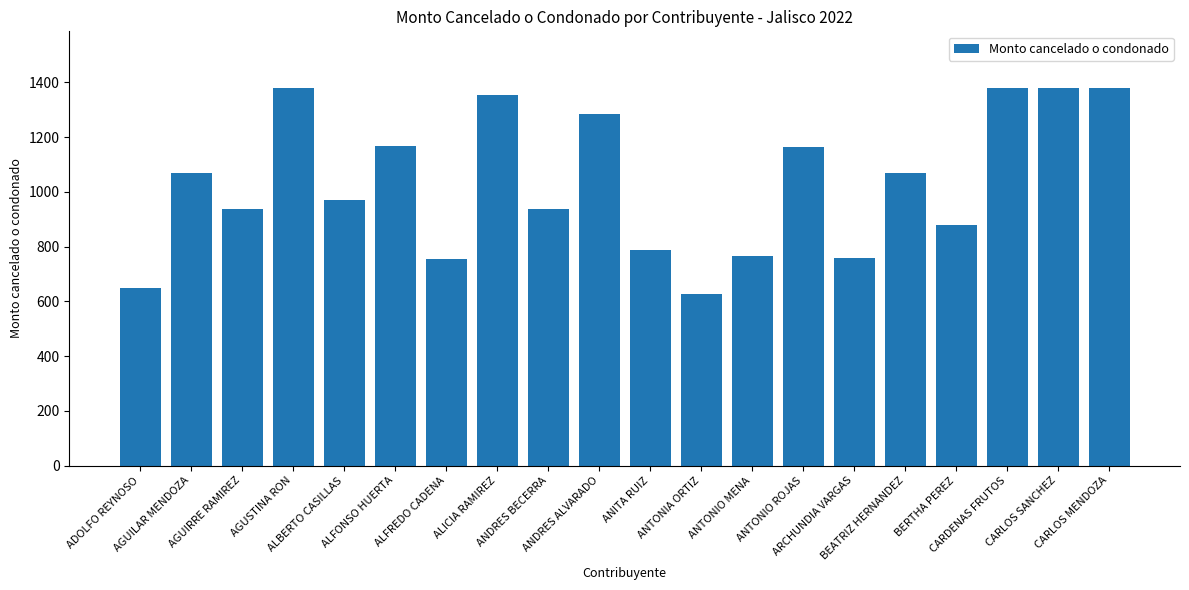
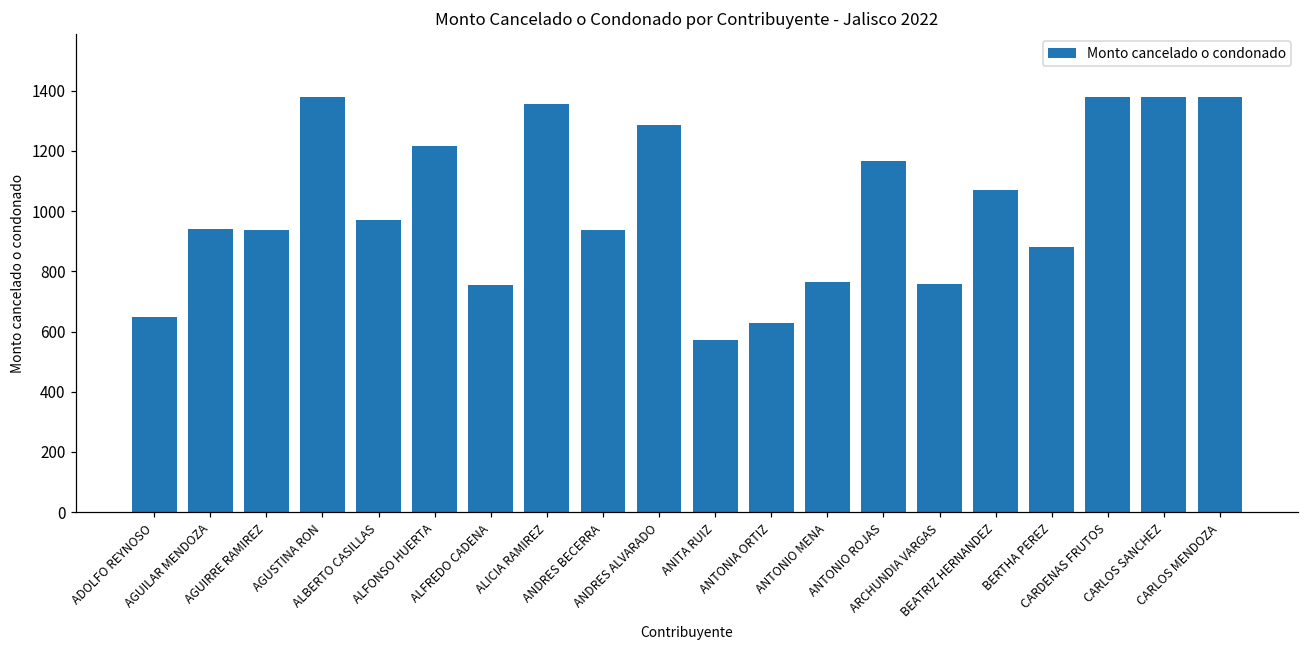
AGUILAR MENDOZA: 1070 -> 940
ALFONSO HUERTA: 1170 -> 1220
ANITA RUIZ: 790 -> 570
